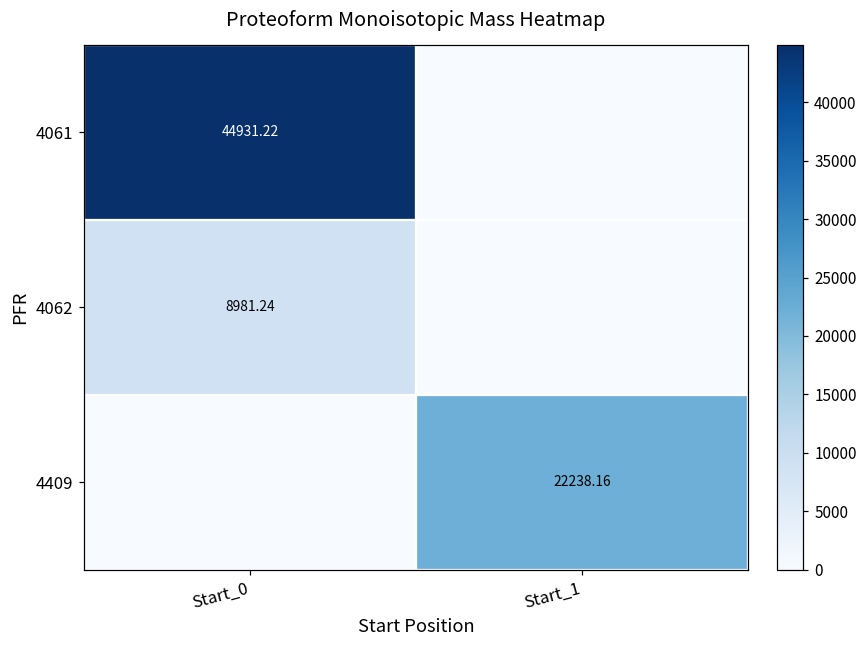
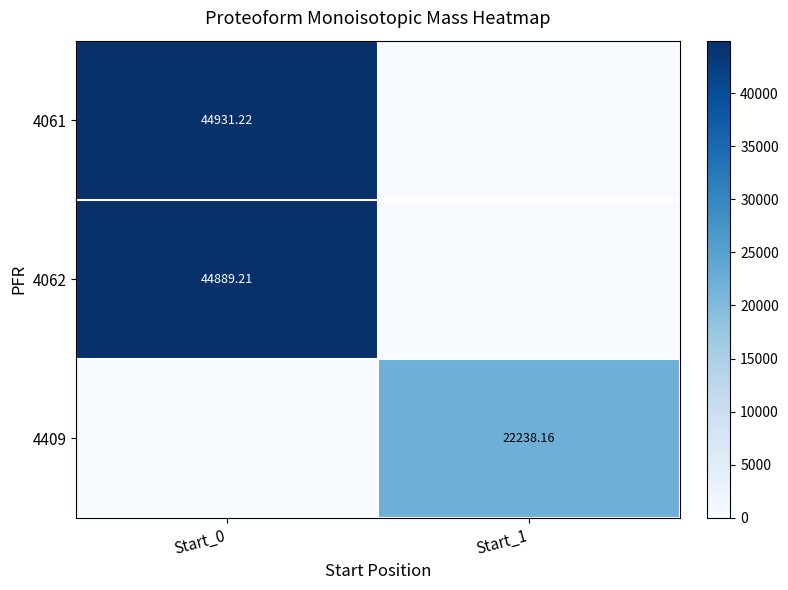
4062, Start_0: 8981.24 -> 44889.21
